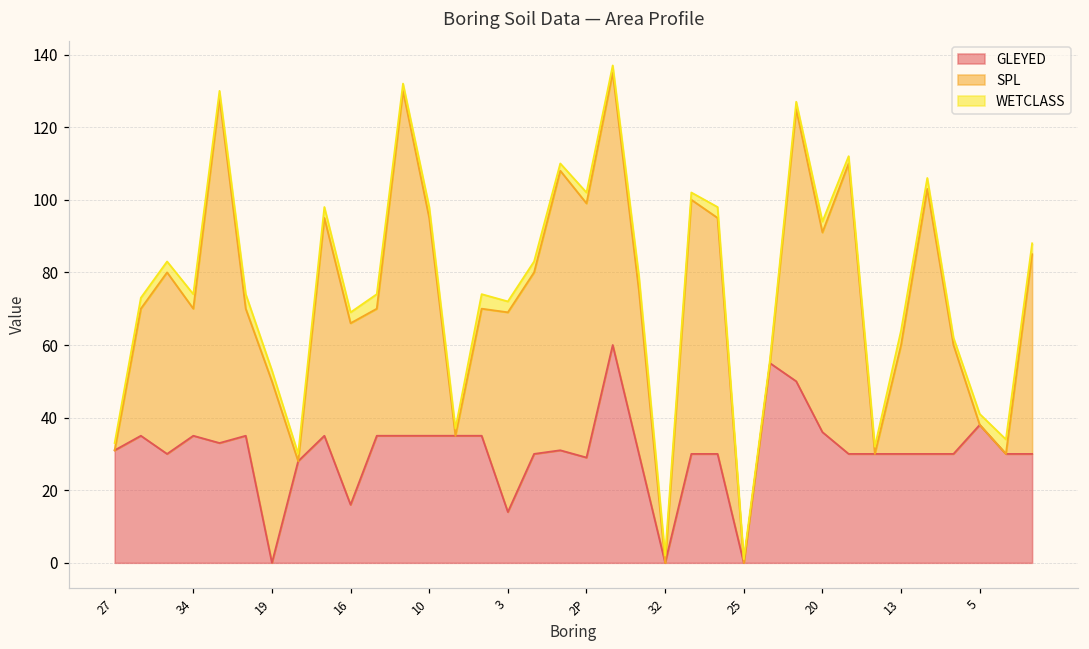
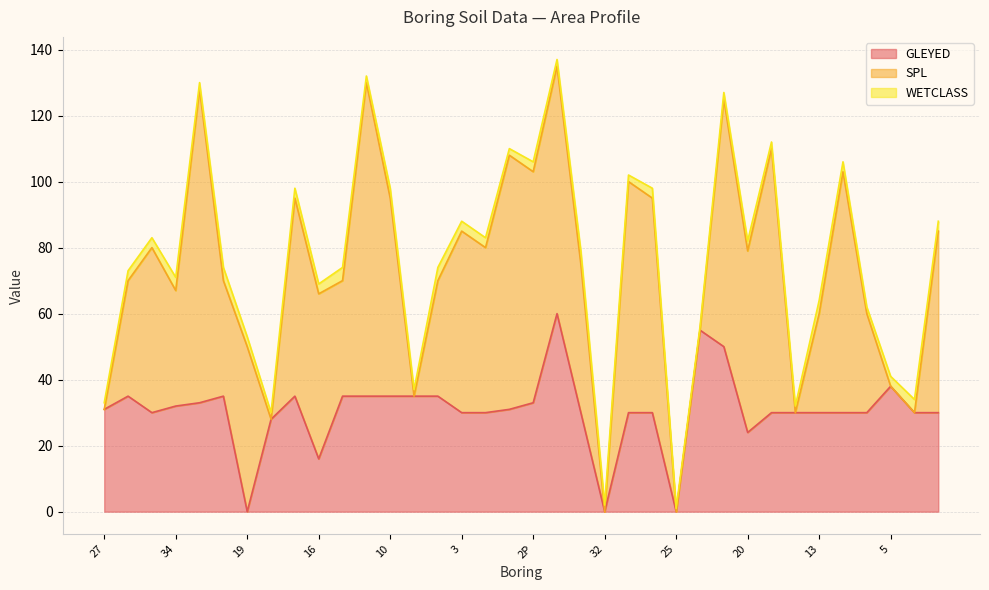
GLEYED, 34: 35 -> 32
GLEYED, 3: 14 -> 30
GLEYED, 2P: 29 -> 33
GLEYED, 20: 36 -> 24
